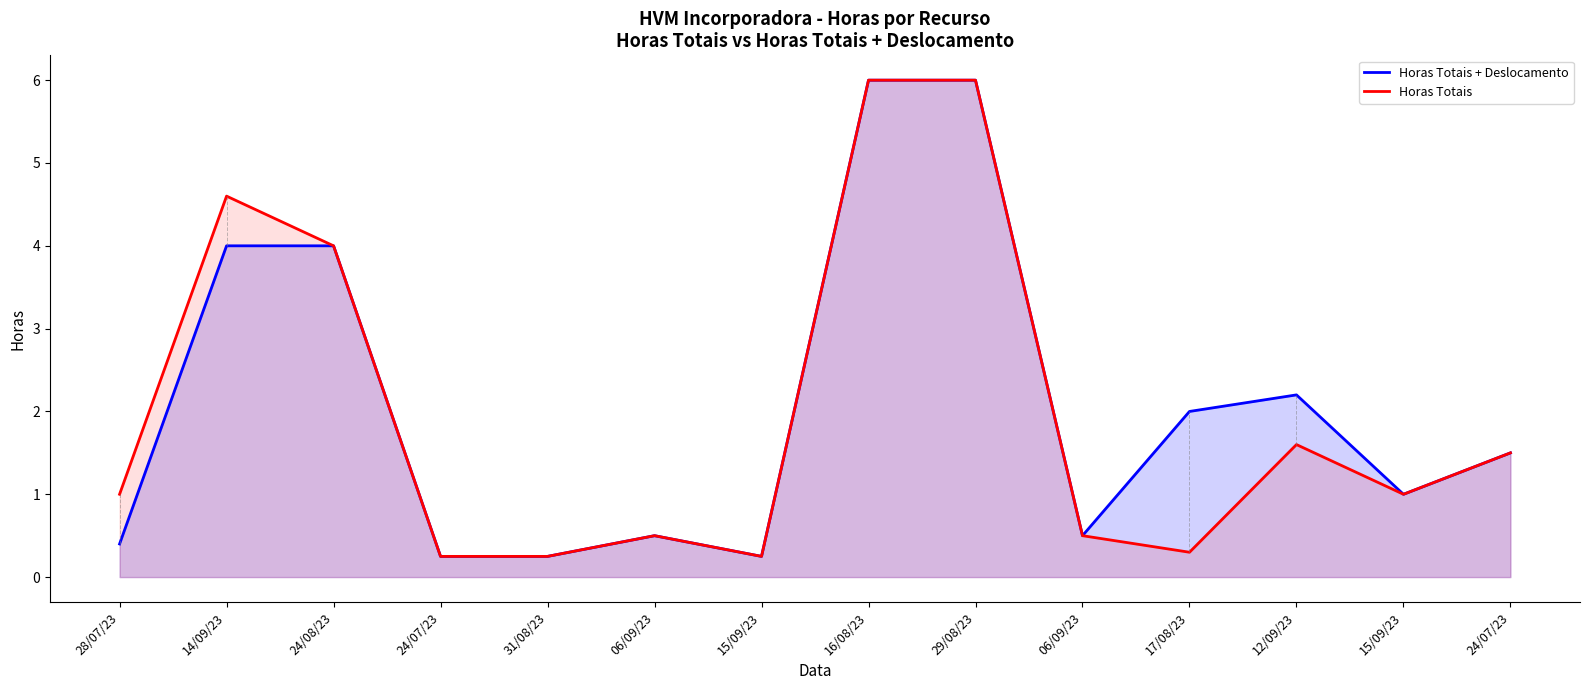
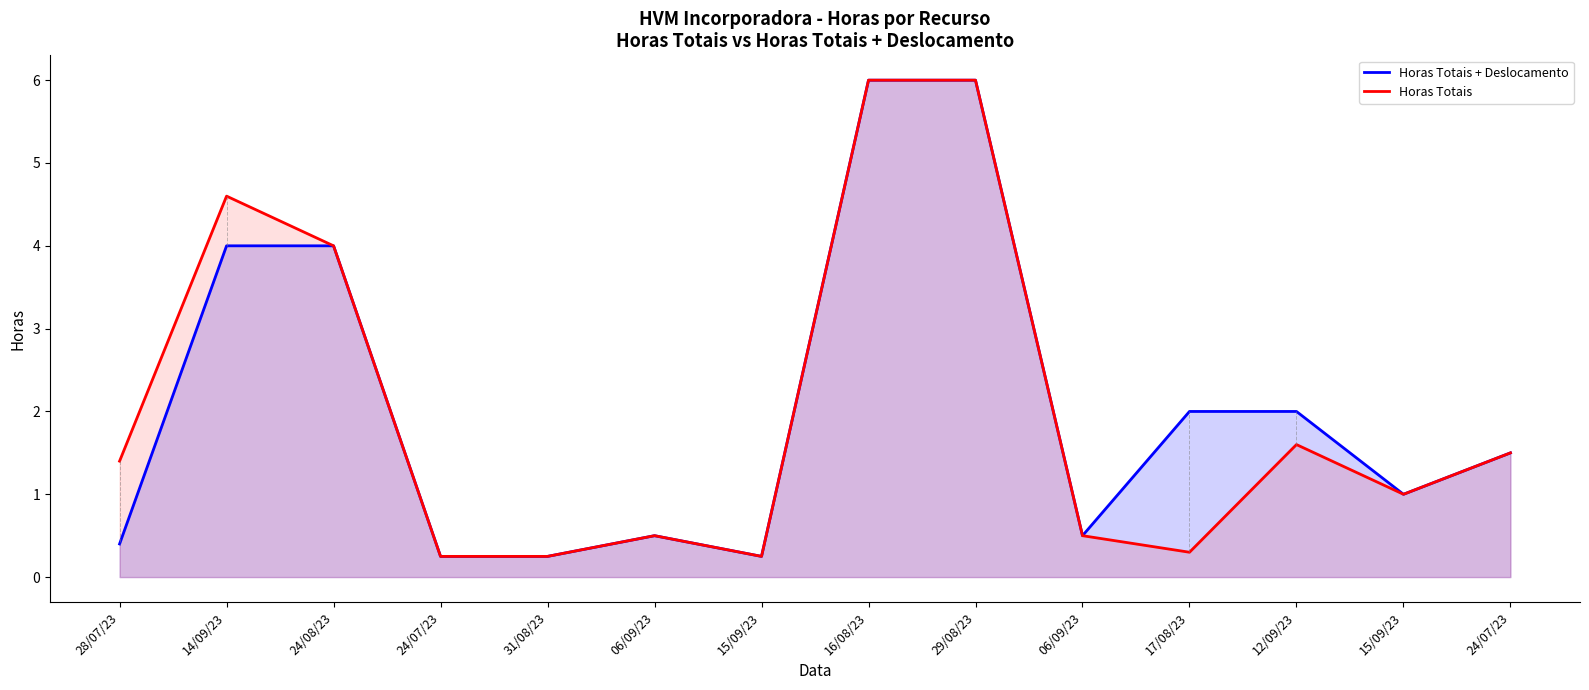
Horas Totais, 28/07/23: 1.0 -> 1.4
Horas Totais + Deslocamento, 12/09/23: 2.2 -> 2.0
